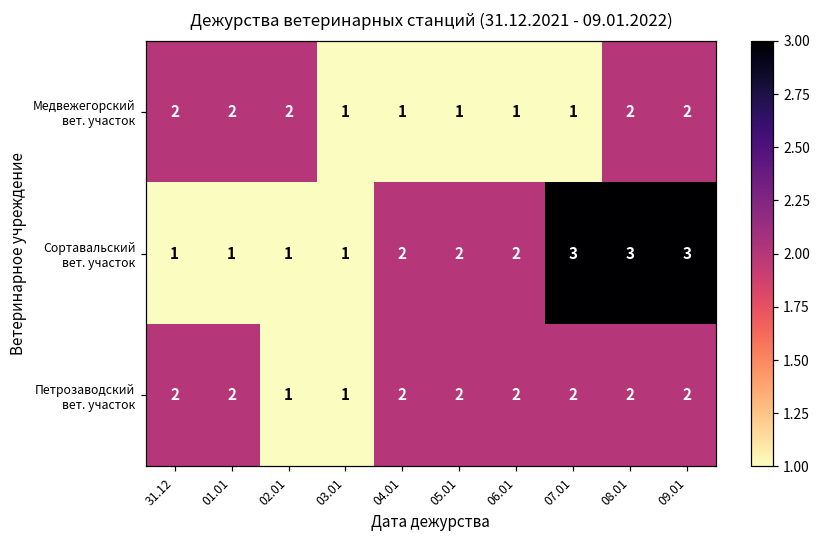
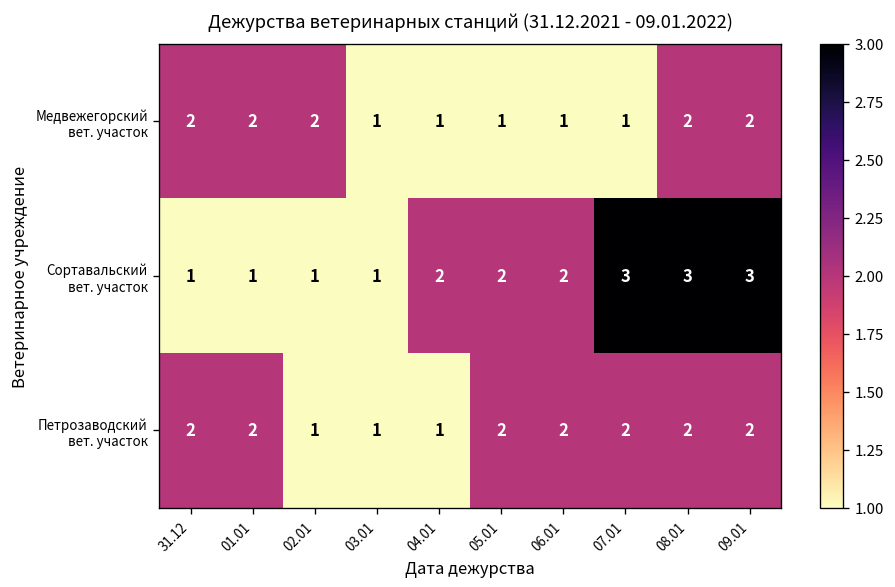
Петрозаводский вет. участок, 04.01: 2 -> 1
